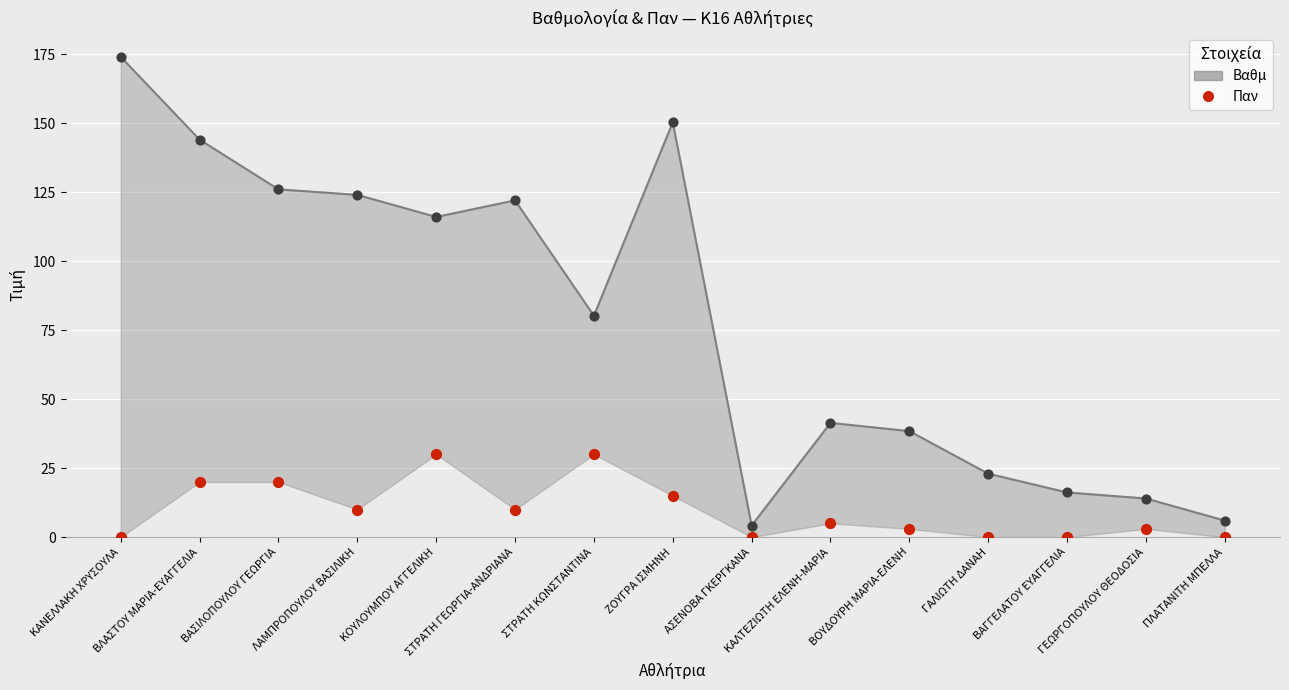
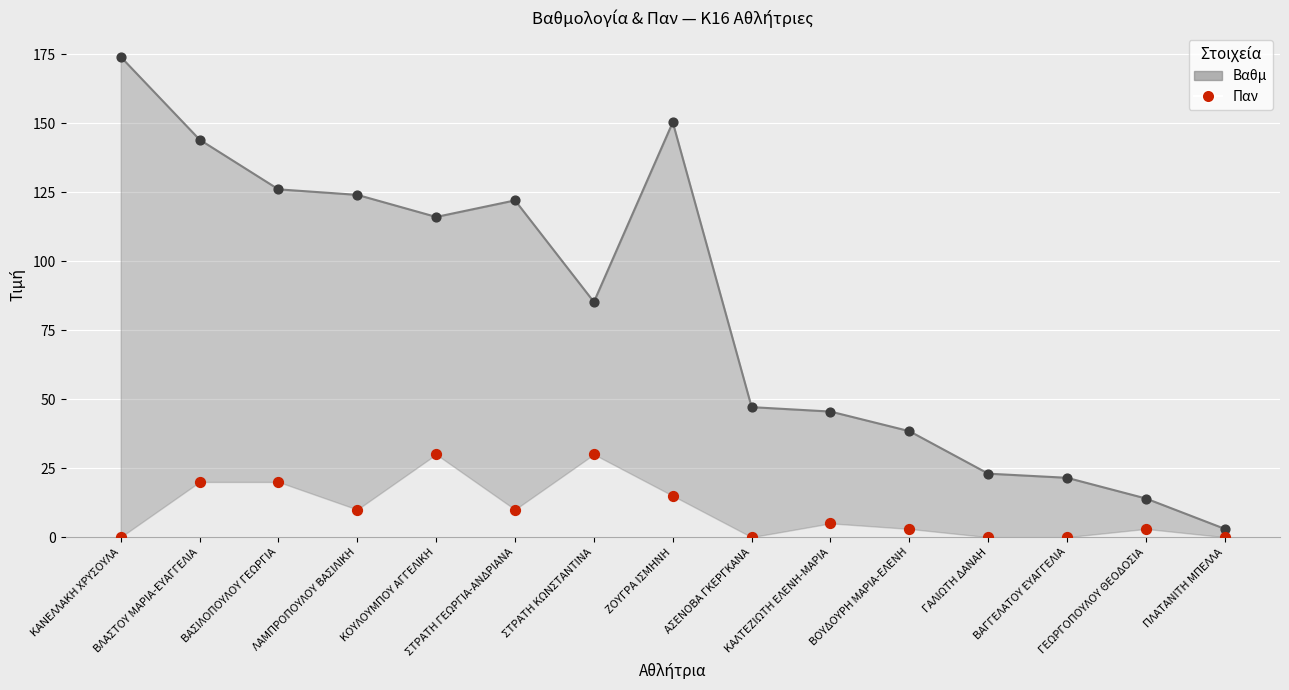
Βαθμ, ΣΤΡΑΤΗ ΚΩΝΣΤΑΝΤΙΝΑ: 80 -> 85
Βαθμ, ΑΣΕΝΟΒΑ ΓΚΕΡΓΚΑΝΑ: 4 -> 47
Βαθμ, ΚΑΛΤΕΖΙΩΤΗ ΕΛΕΝΗ-ΜΑΡΙΑ: 41 -> 46
Βαθμ, ΒΑΓΓΕΛΑΤΟΥ ΕΥΑΓΓΕΛΙΑ: 16 -> 22
Βαθμ, ΠΛΑΤΑΝΙΤΗ ΜΠΕΛΛΑ: 6 -> 3
